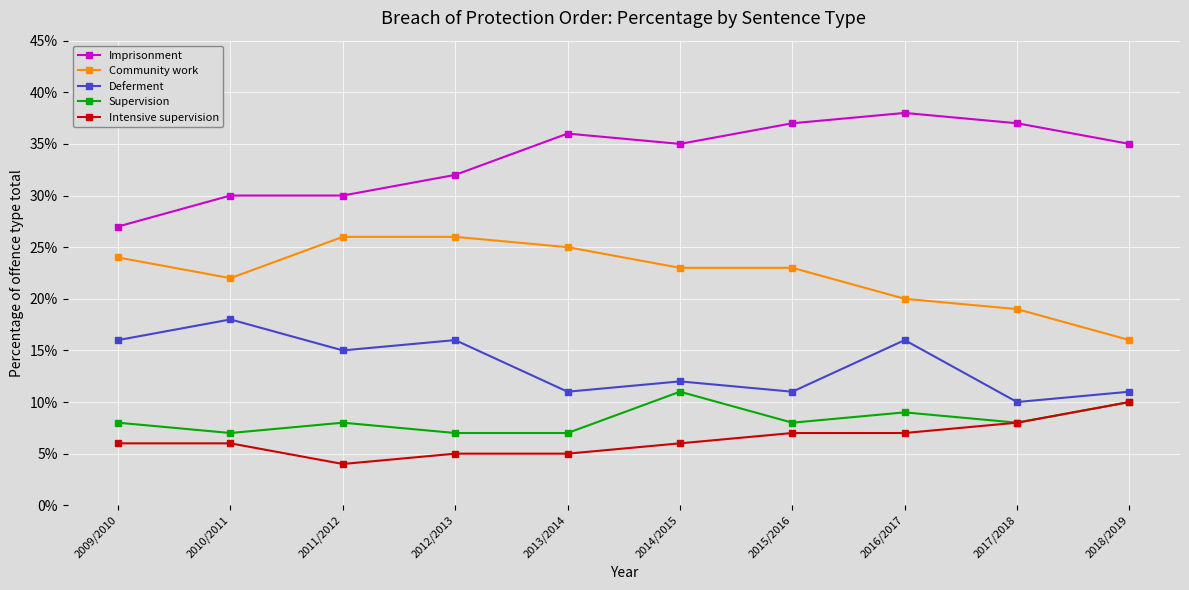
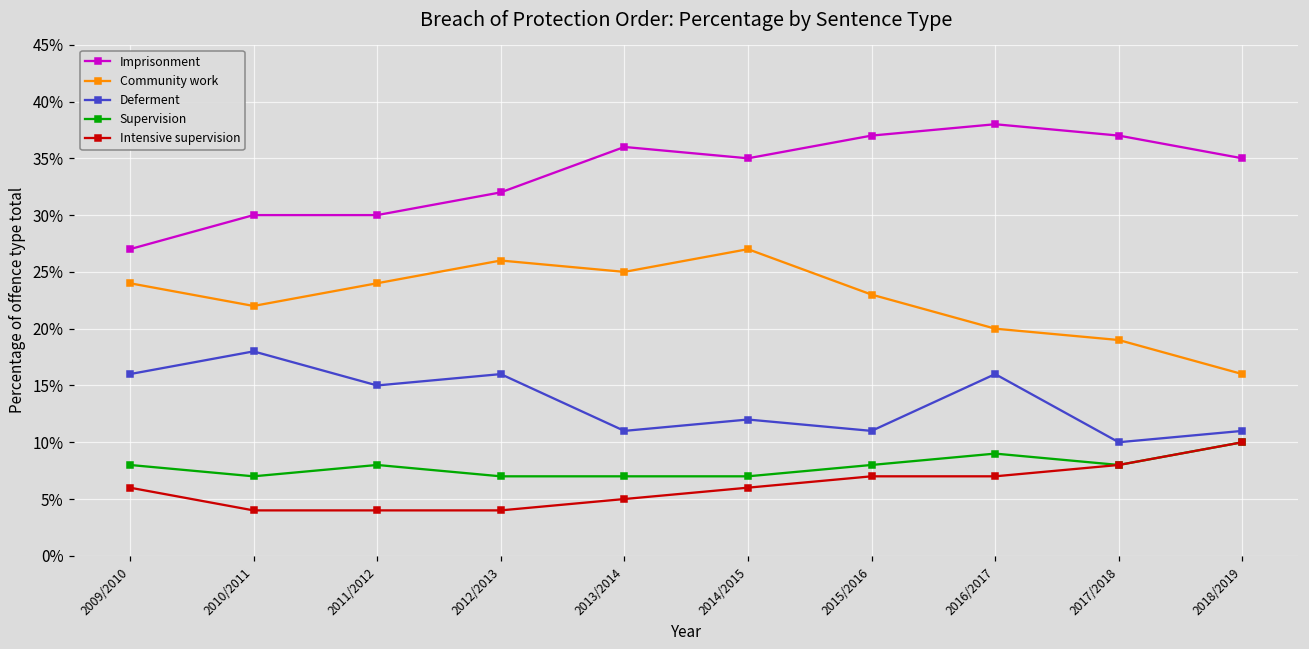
Intensive supervision, 2010/2011: 6.0% -> 4.0%
Community work, 2011/2012: 26.0% -> 24.0%
Intensive supervision, 2012/2013: 5.0% -> 4.0%
Community work, 2014/2015: 23.0% -> 27.0%
Supervision, 2014/2015: 11.0% -> 7.0%
